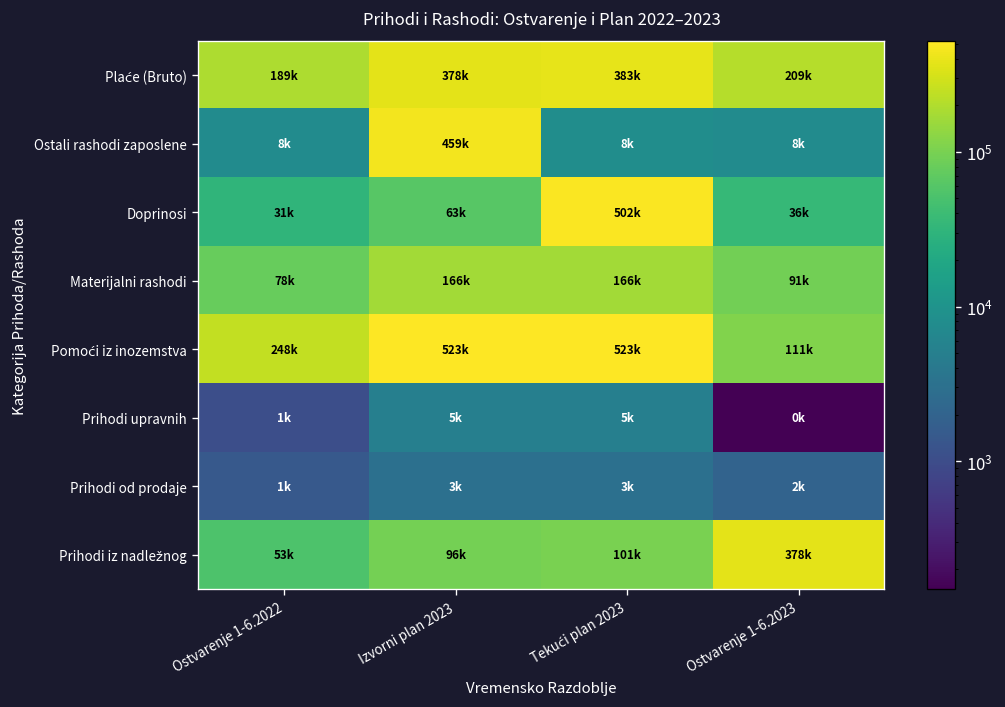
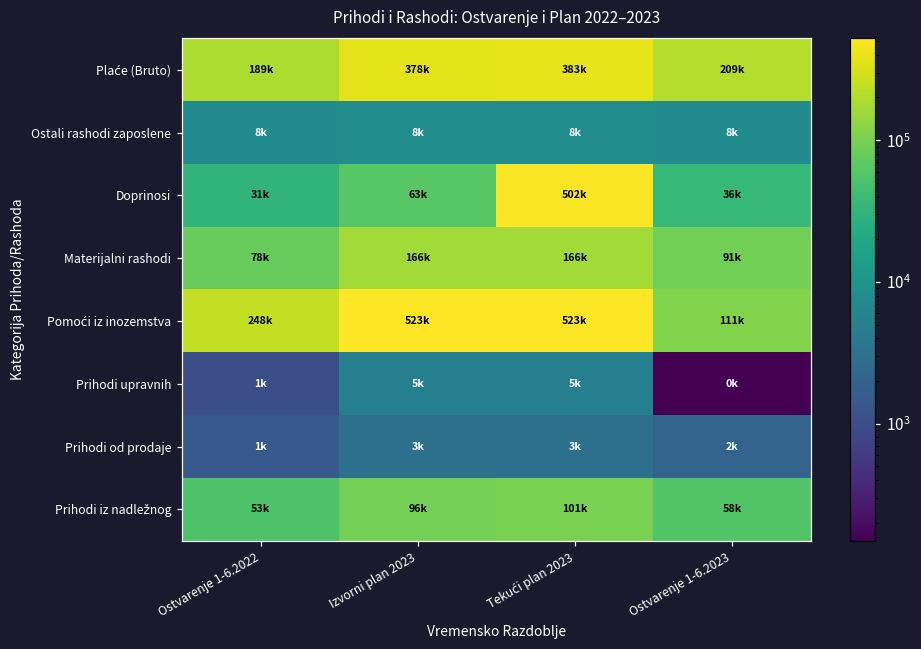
Ostali rashodi zaposlene, Izvorni plan 2023: 459k -> 8k
Prihodi iz nadležnog, Ostvarenje 1-6.2023: 378k -> 58k
